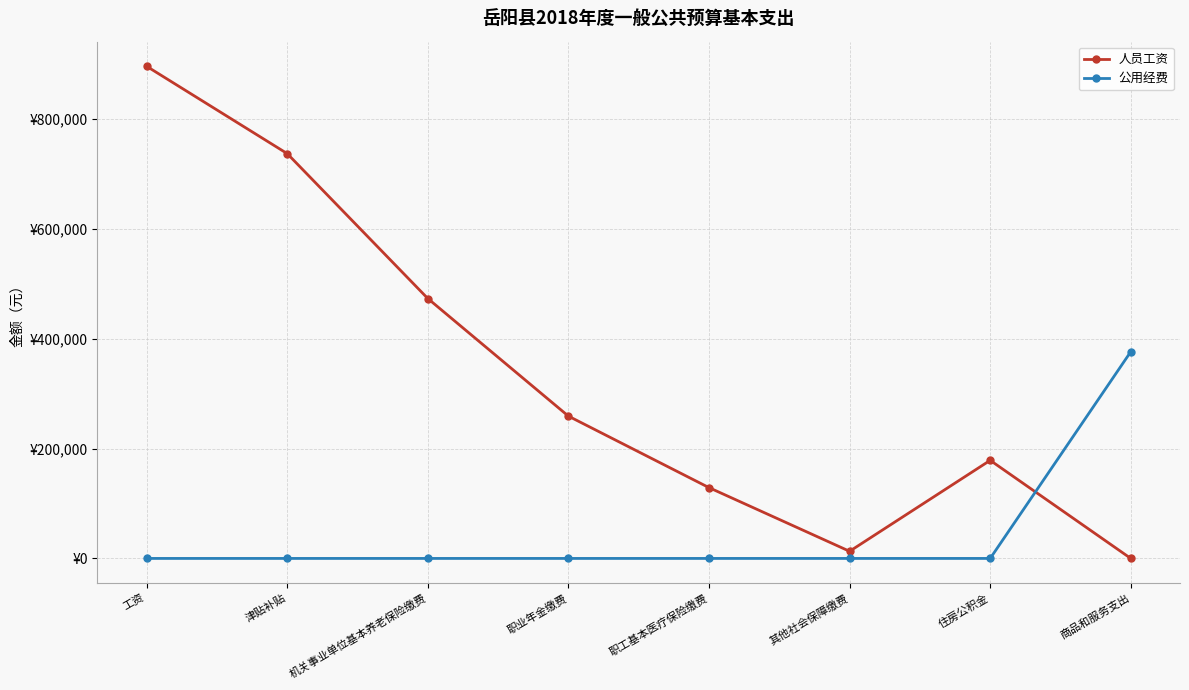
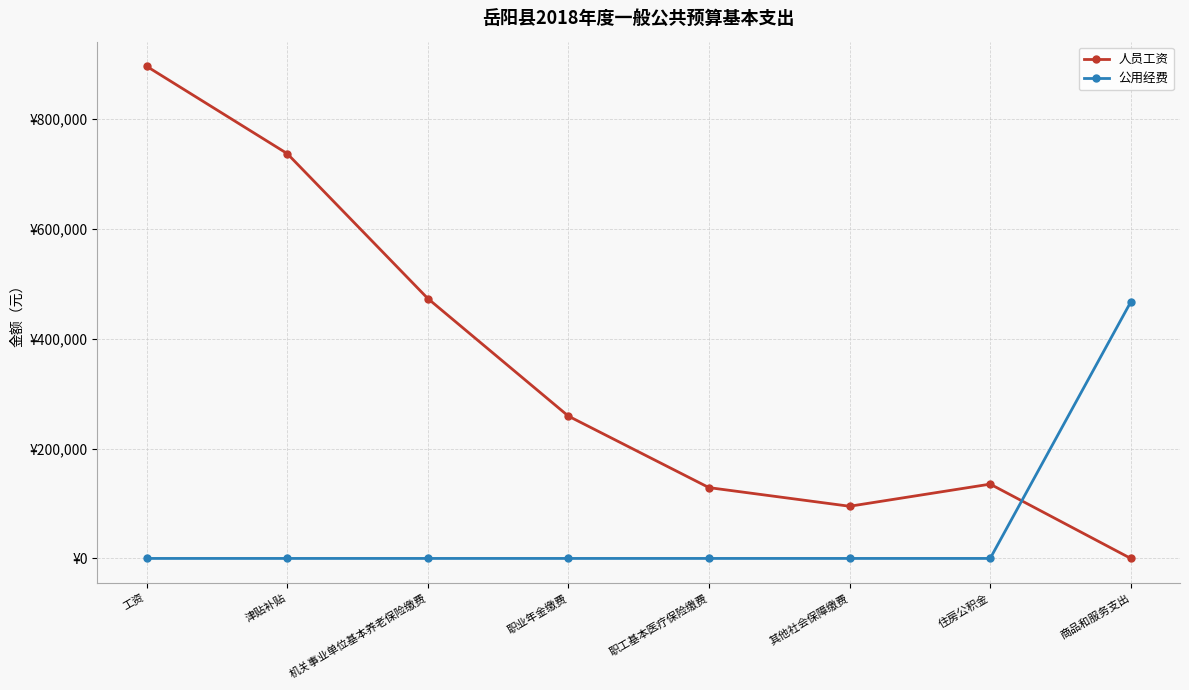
人员工资, 其他社会保障缴费: ¥10,000 -> ¥90,000
人员工资, 住房公积金: ¥180,000 -> ¥140,000
公用经费, 商品和服务支出: ¥380,000 -> ¥470,000
